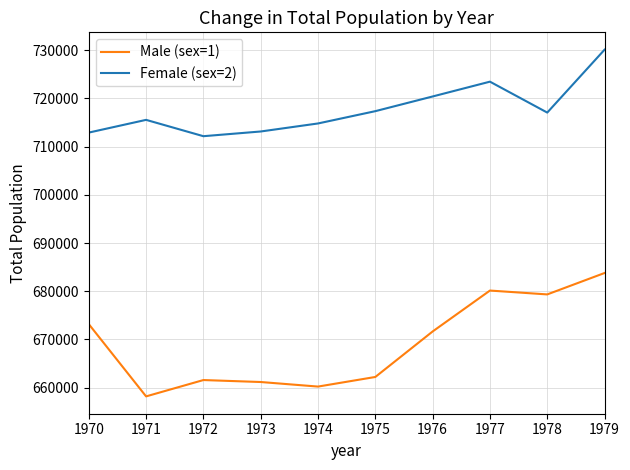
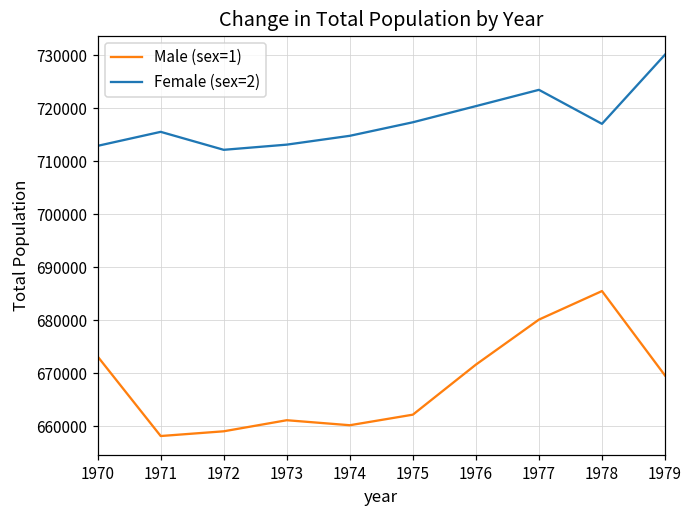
Male (sex=1), 1972: 662000 -> 659000
Male (sex=1), 1978: 679000 -> 686000
Male (sex=1), 1979: 684000 -> 670000
